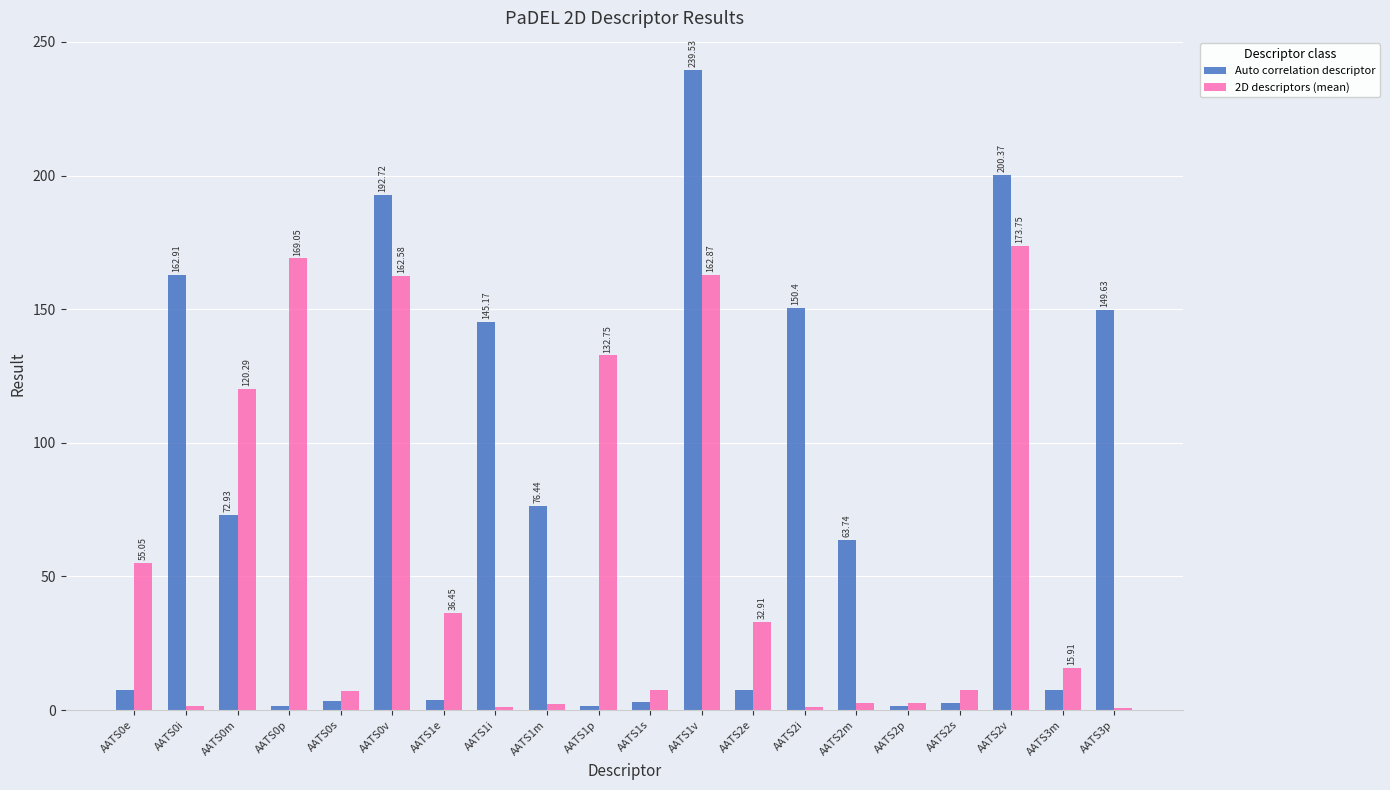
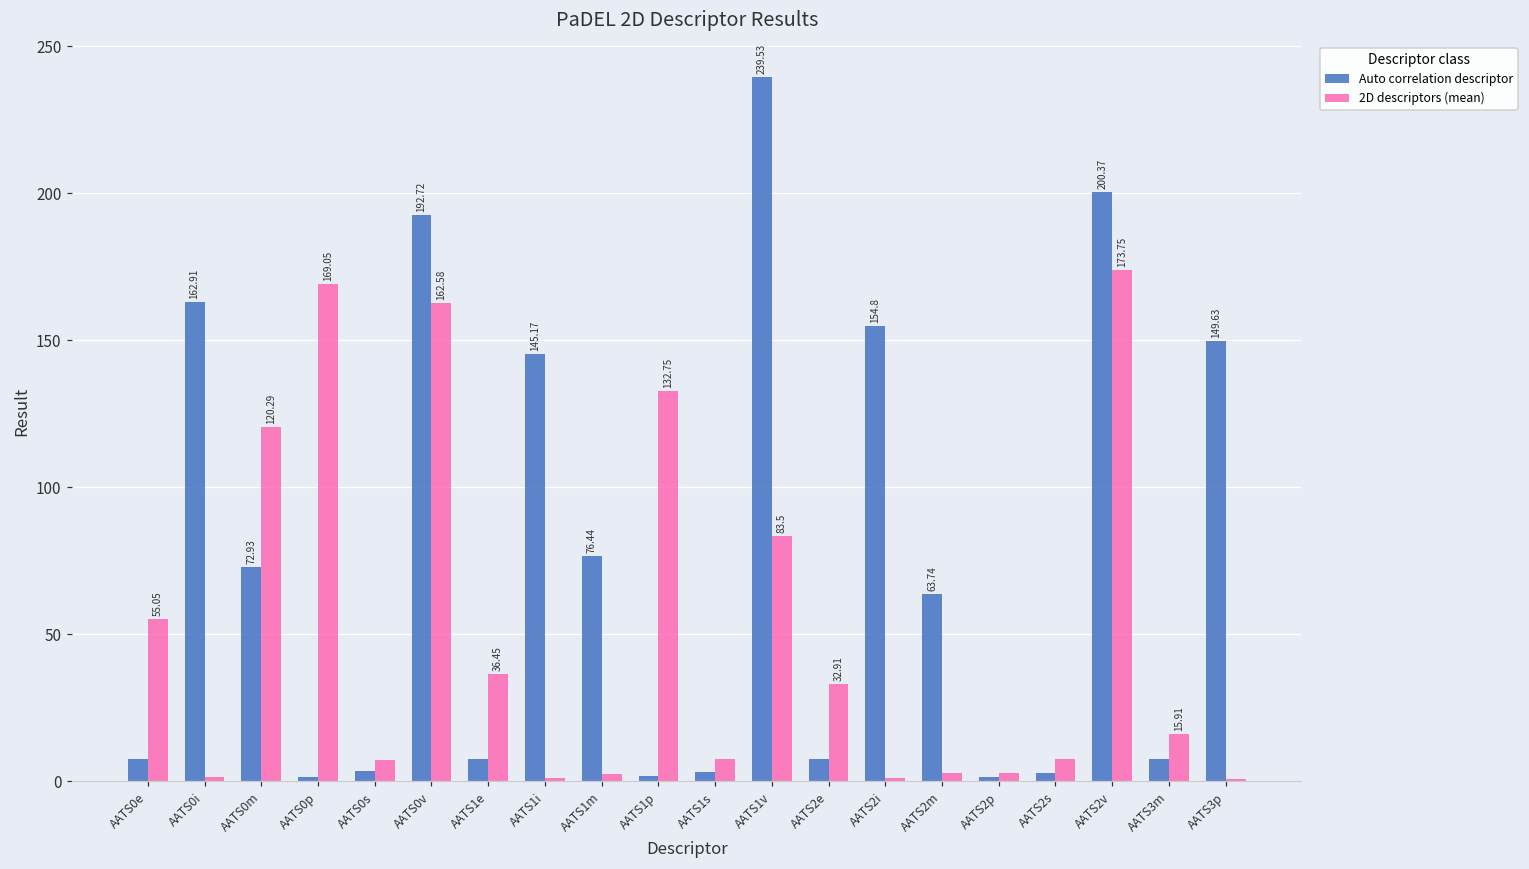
Auto correlation descriptor, AATS1e: 4 -> 8
2D descriptors (mean), AATS1v: 162.87 -> 83.5
Auto correlation descriptor, AATS2i: 150.4 -> 154.8
